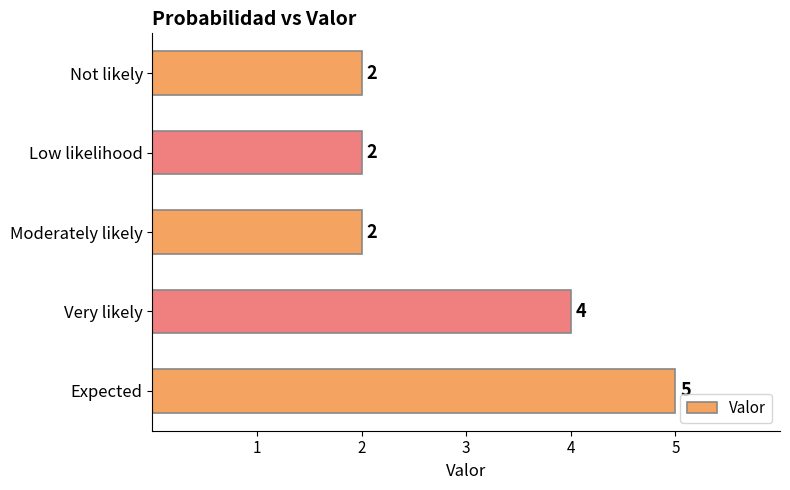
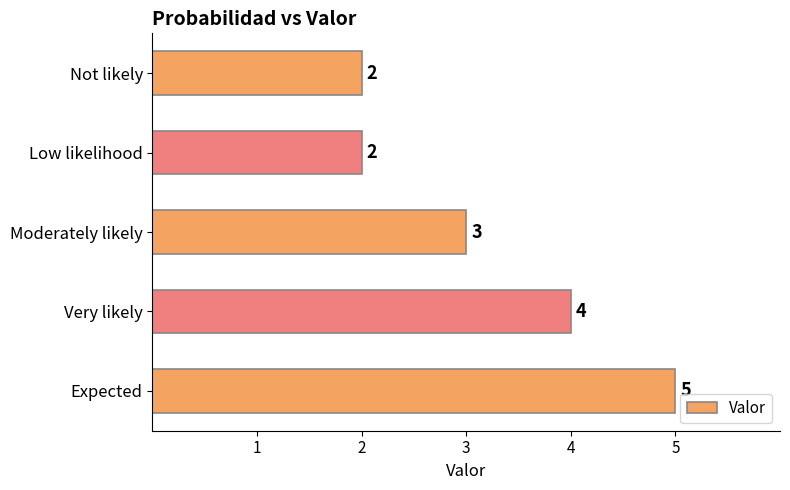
Moderately likely: 2 -> 3
